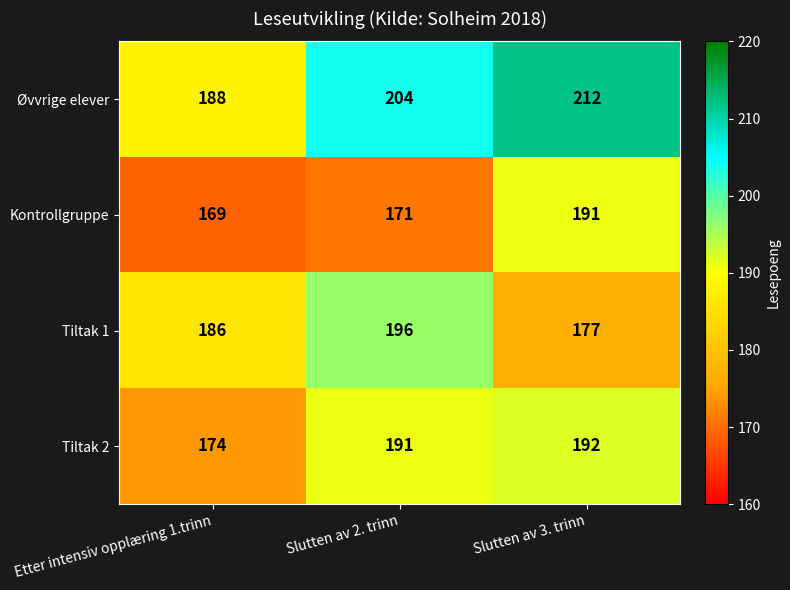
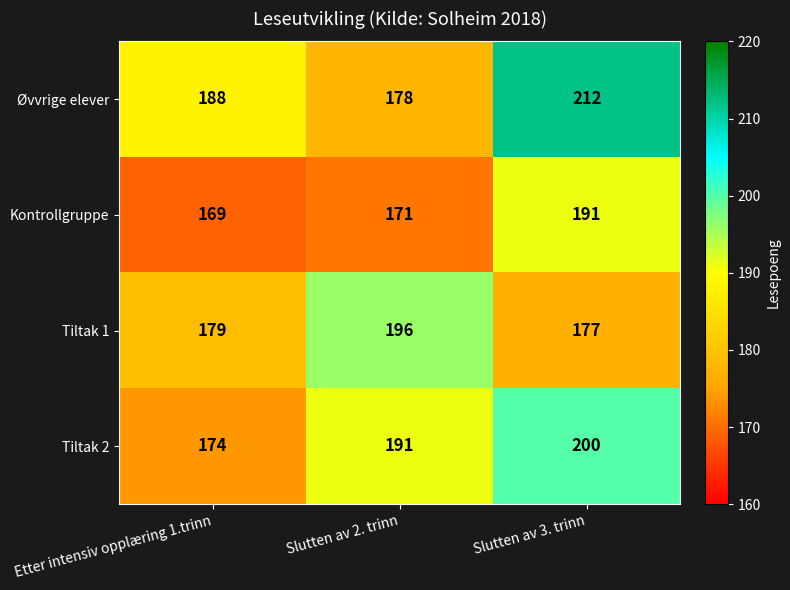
Øvvrige elever, Slutten av 2. trinn: 204 -> 178
Tiltak 1, Etter intensiv opplæring 1.trinn: 186 -> 179
Tiltak 2, Slutten av 3. trinn: 192 -> 200
